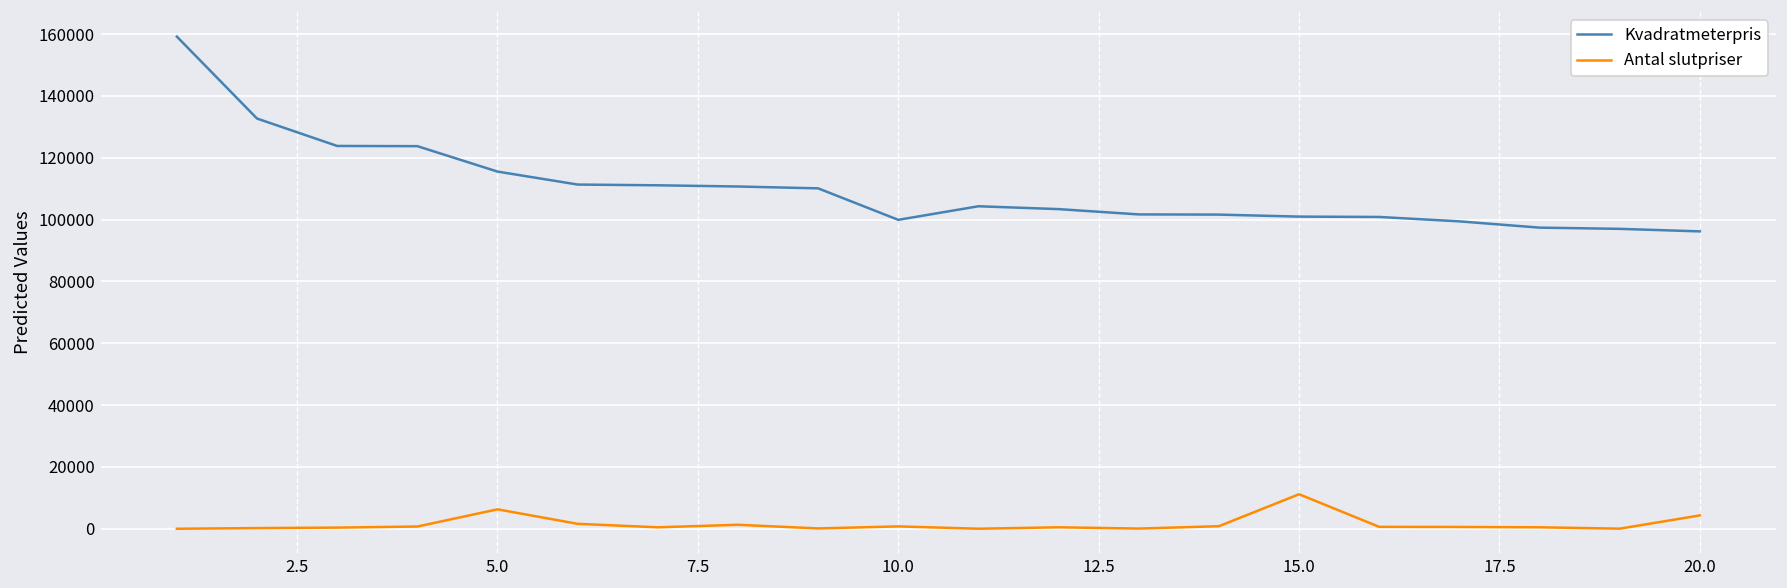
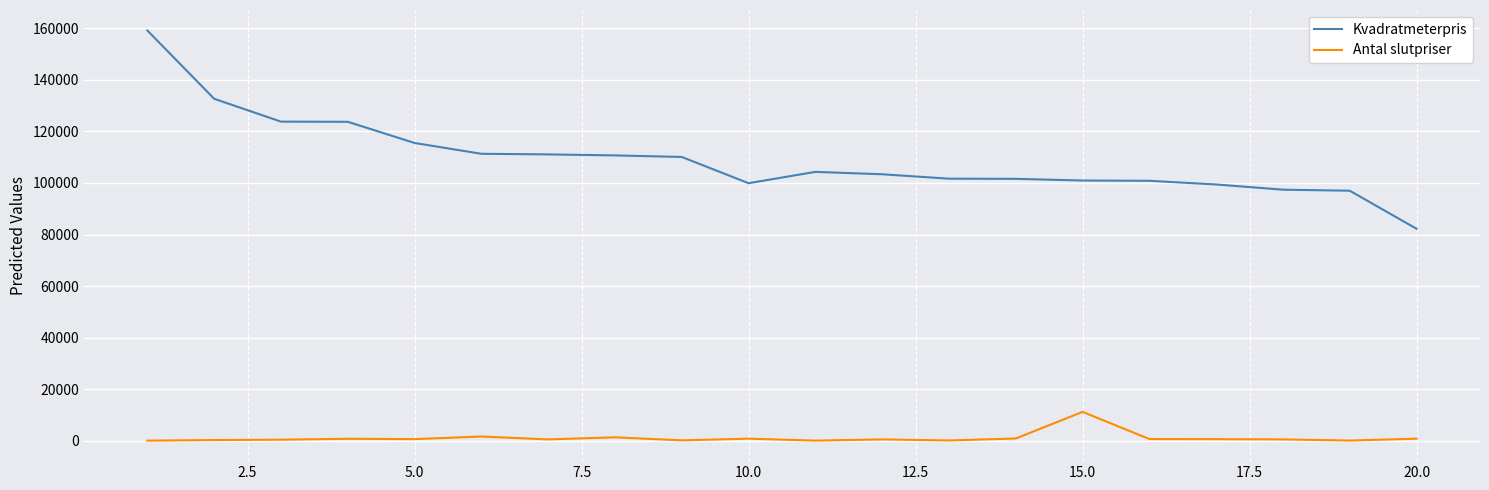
Antal slutpriser, 5.0: 6000 -> 1000
Kvadratmeterpris, 20.0: 96000 -> 82000
Antal slutpriser, 20.0: 4000 -> 1000
